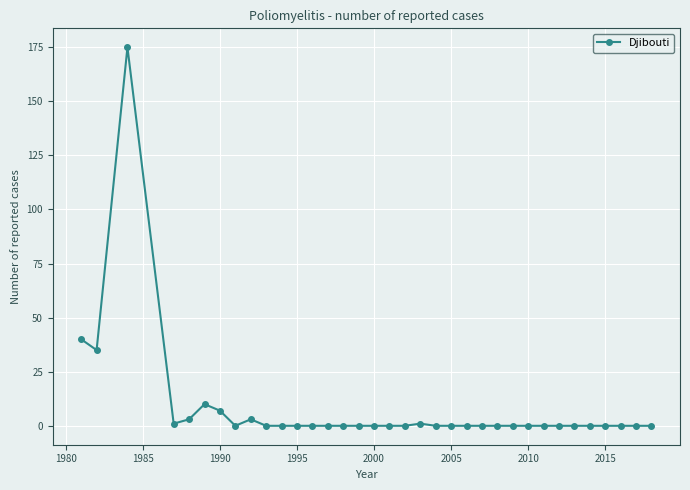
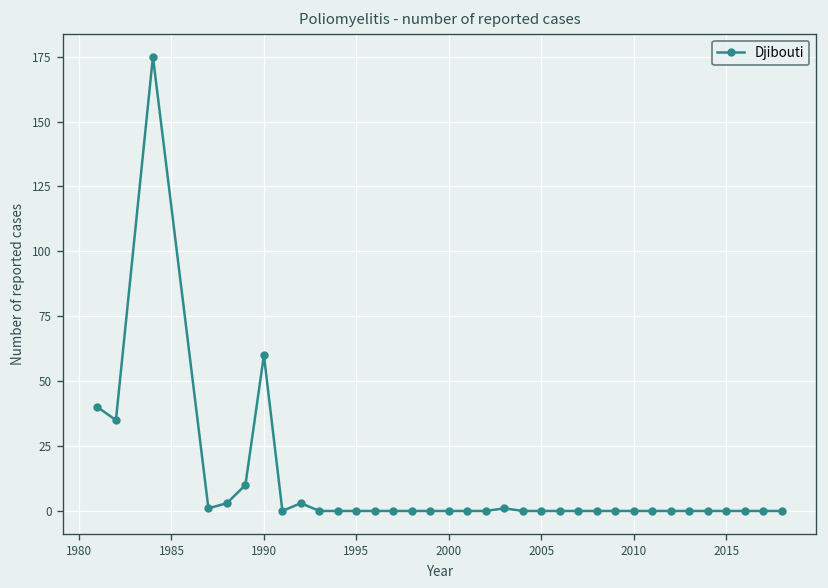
1990: 7 -> 60
